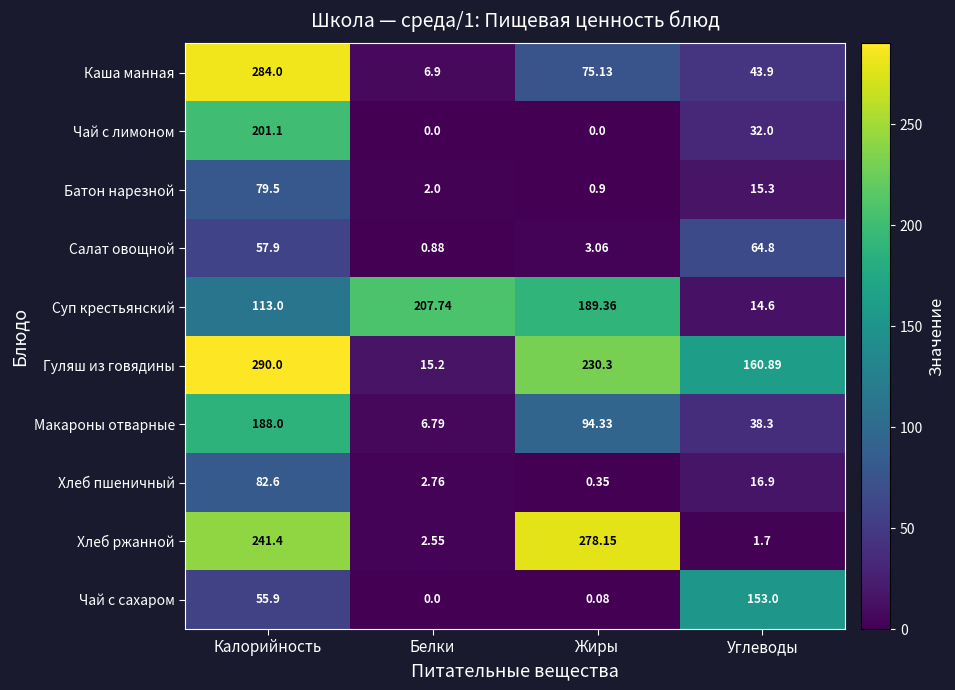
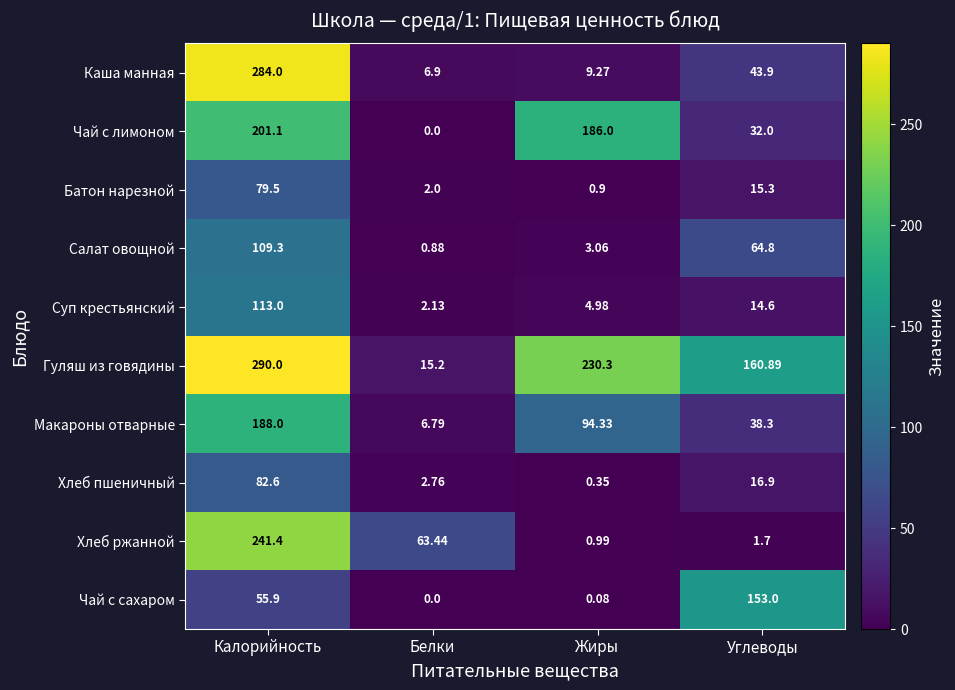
Каша манная, Жиры: 75.13 -> 9.27
Чай с лимоном, Жиры: 0.0 -> 186.0
Салат овощной, Калорийность: 57.9 -> 109.3
Суп крестьянский, Белки: 207.74 -> 2.13
Суп крестьянский, Жиры: 189.36 -> 4.98
Хлеб ржанной, Белки: 2.55 -> 63.44
Хлеб ржанной, Жиры: 278.15 -> 0.99
